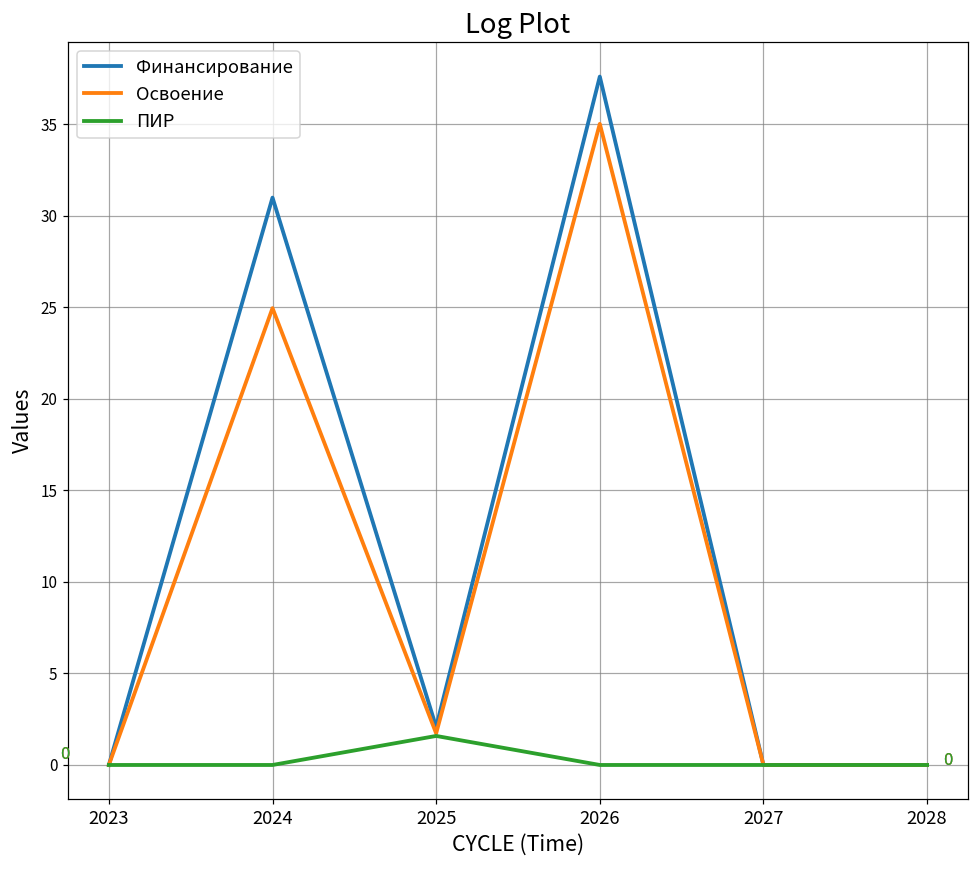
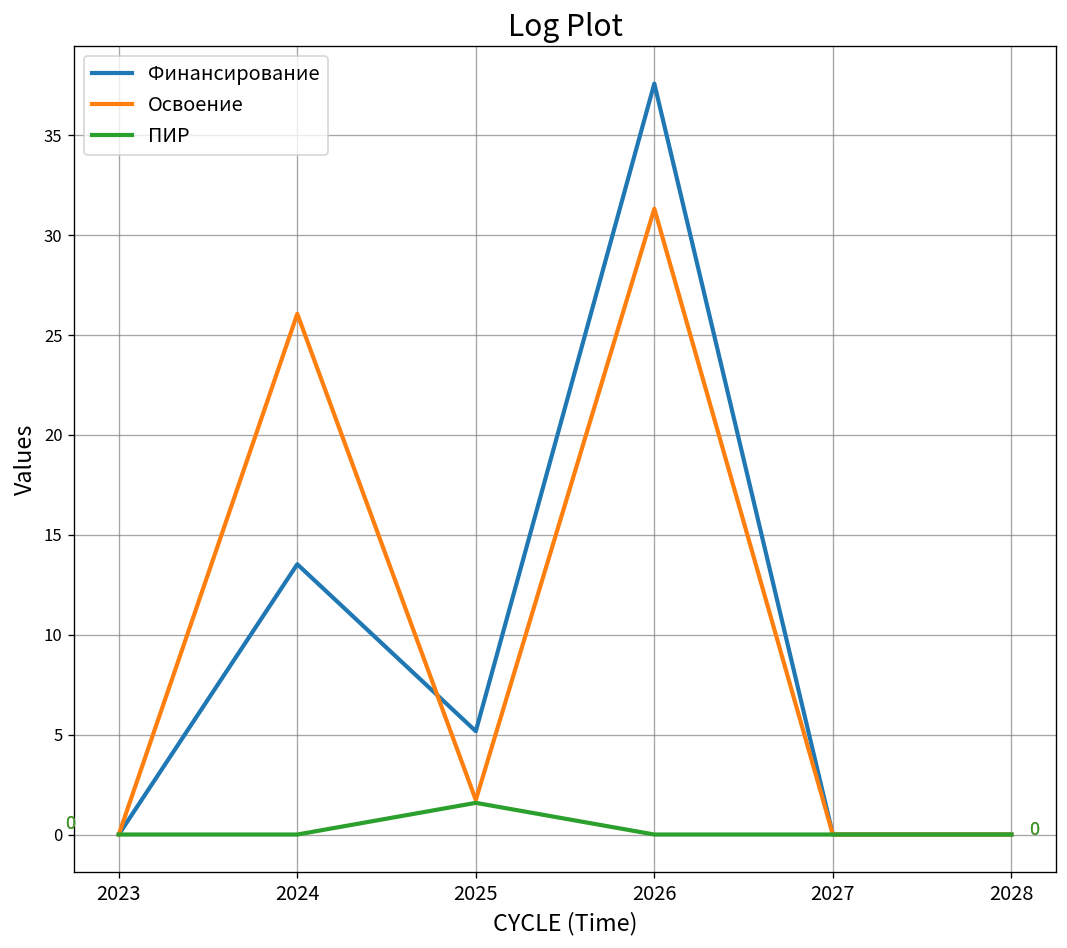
Финансирование, 2024: 31.0 -> 13.5
Освоение, 2024: 24.9 -> 26.1
Финансирование, 2025: 2.1 -> 5.2
Освоение, 2026: 35.0 -> 31.3
